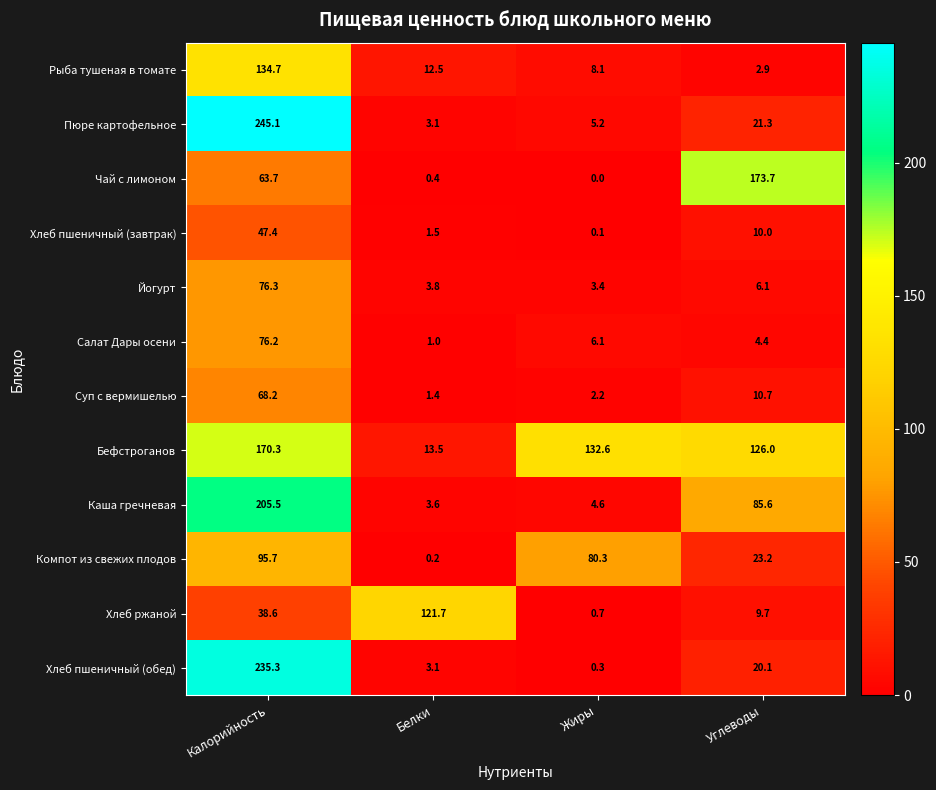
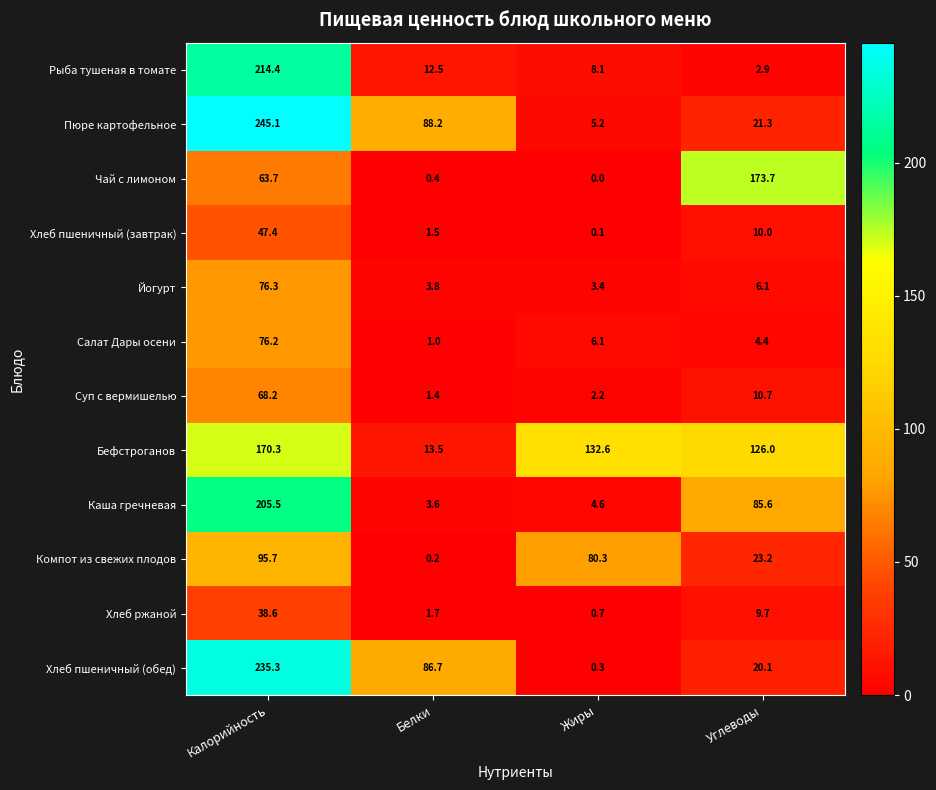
Рыба тушеная в томате, Калорийность: 134.7 -> 214.4
Пюре картофельное, Белки: 3.1 -> 88.2
Хлеб ржаной, Белки: 121.7 -> 1.7
Хлеб пшеничный (обед), Белки: 3.1 -> 86.7
